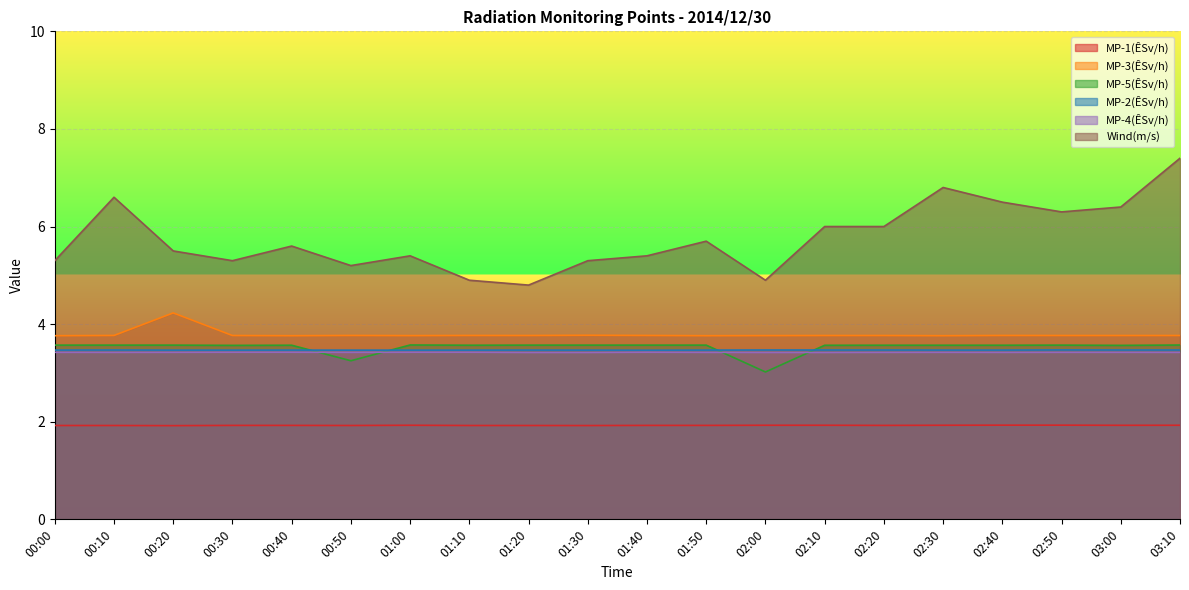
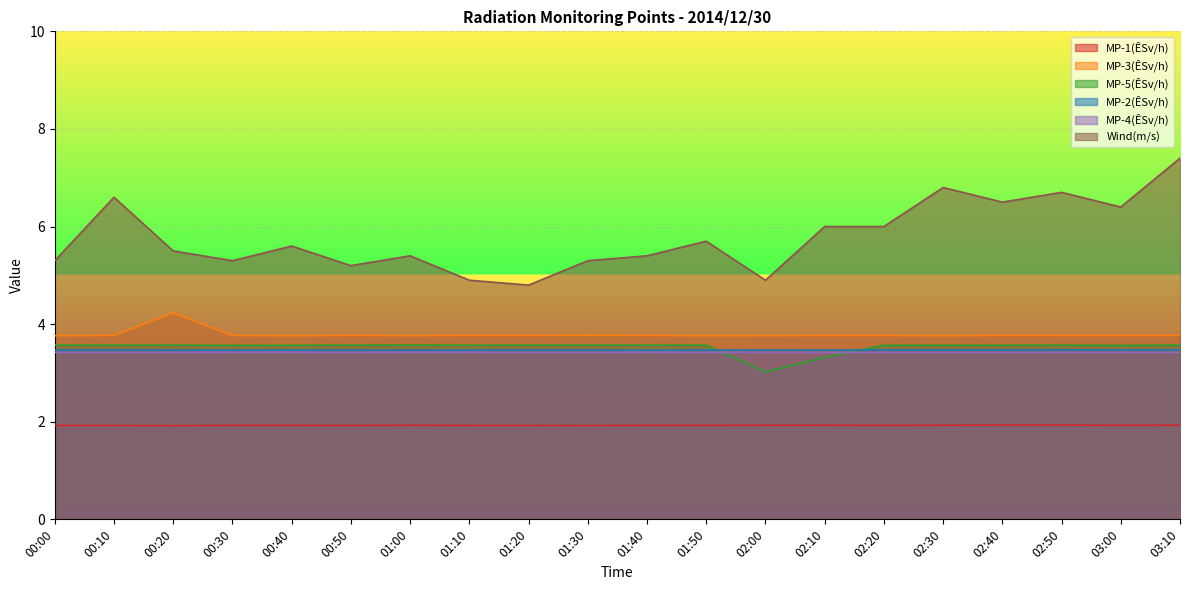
MP-5(ÊSv/h), 00:50: 3.3 -> 3.6
MP-5(ÊSv/h), 02:10: 3.6 -> 3.3
Wind(m/s), 02:50: 6.3 -> 6.7
